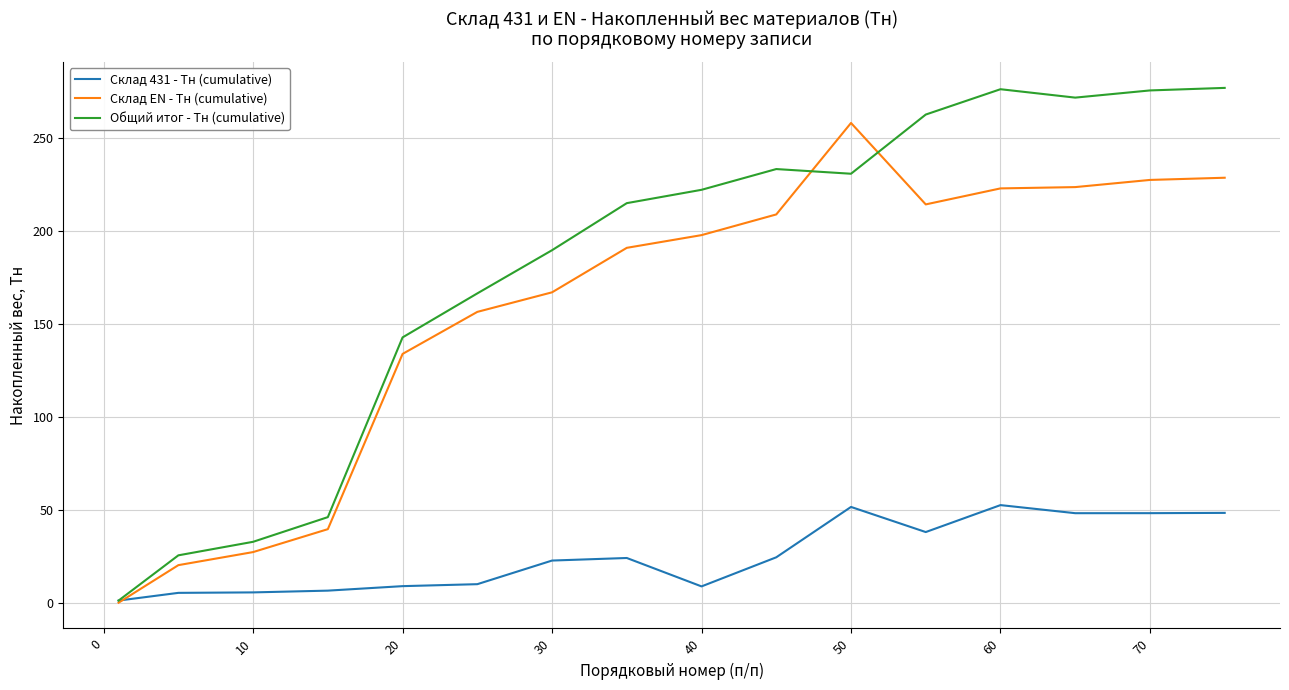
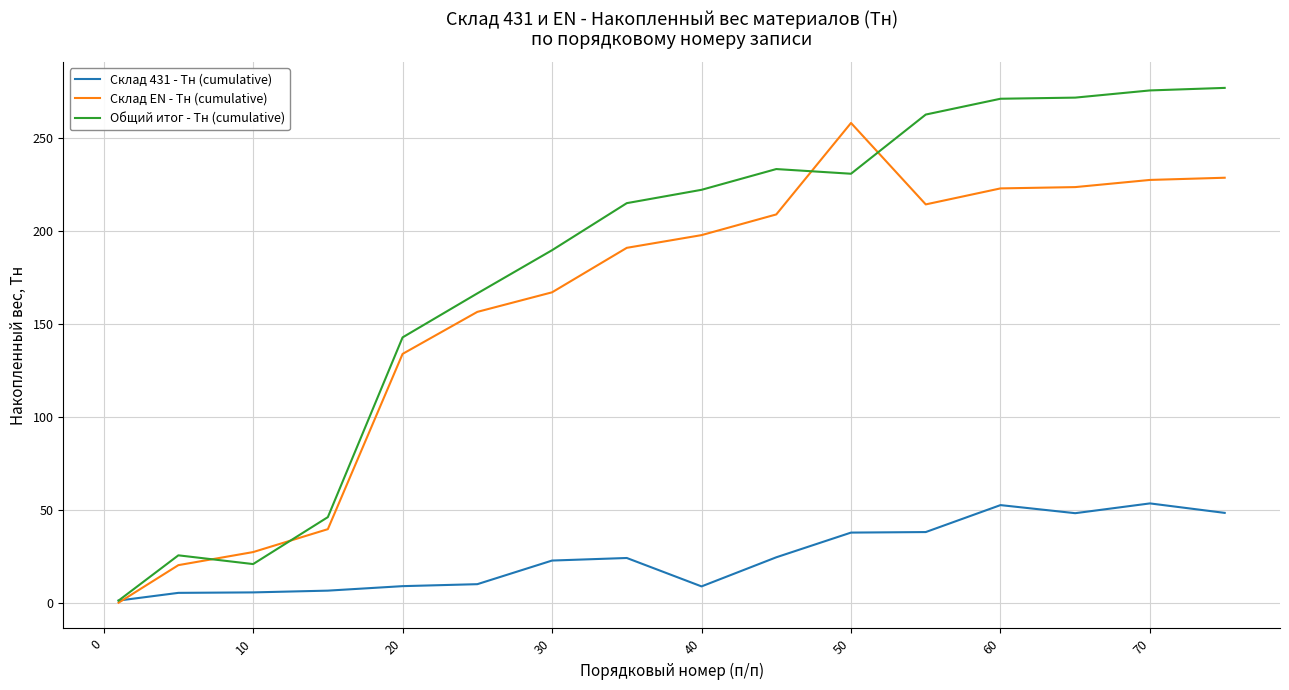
Общий итог - Тн (cumulative), 10: 33 -> 21
Склад 431 - Тн (cumulative), 50: 52 -> 38
Общий итог - Тн (cumulative), 60: 276 -> 271
Склад 431 - Тн (cumulative), 70: 48 -> 53
